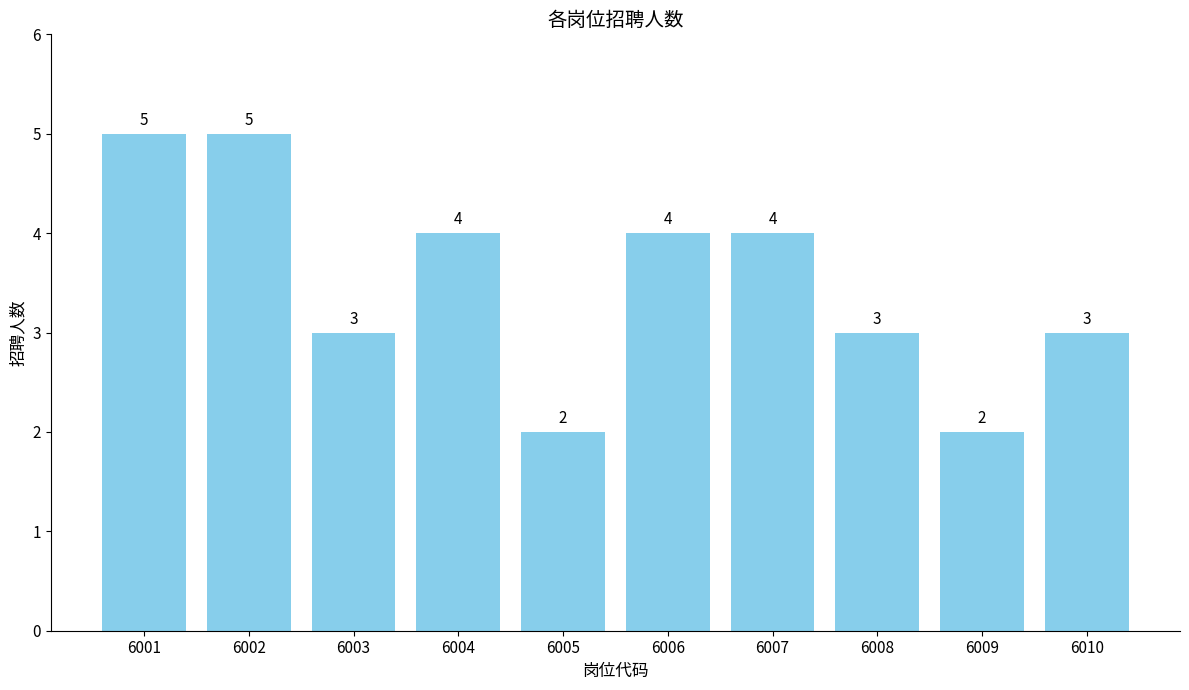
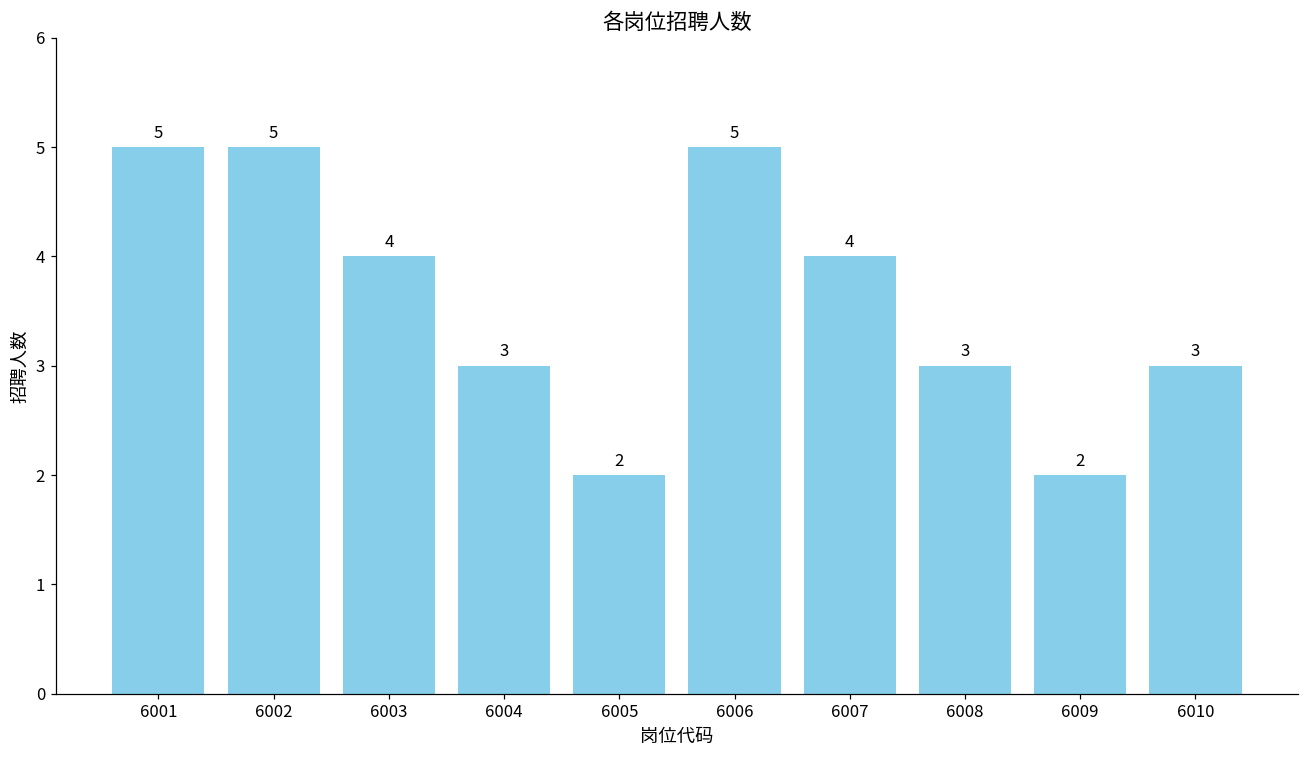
6003: 3 -> 4
6004: 4 -> 3
6006: 4 -> 5
